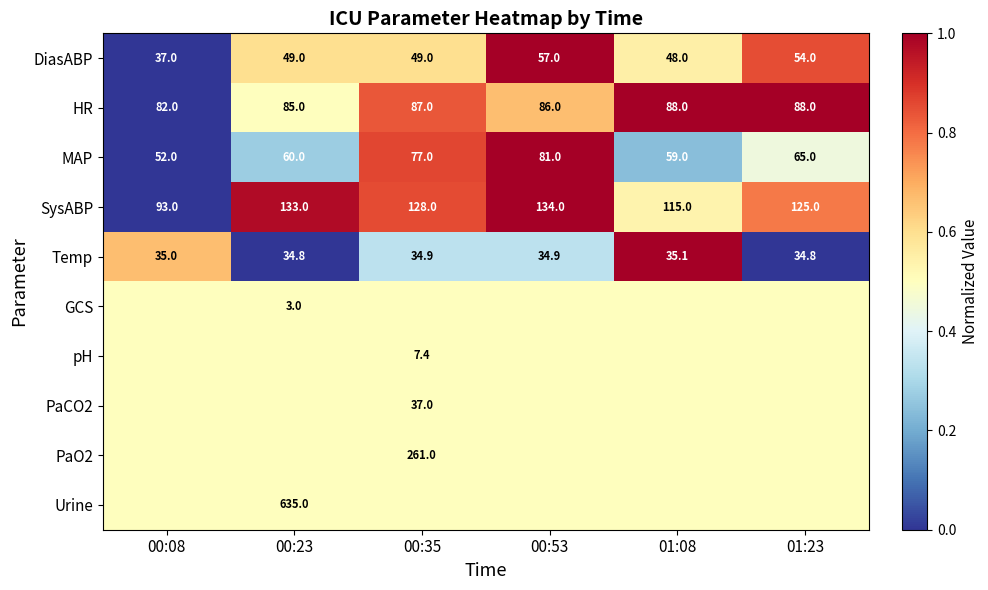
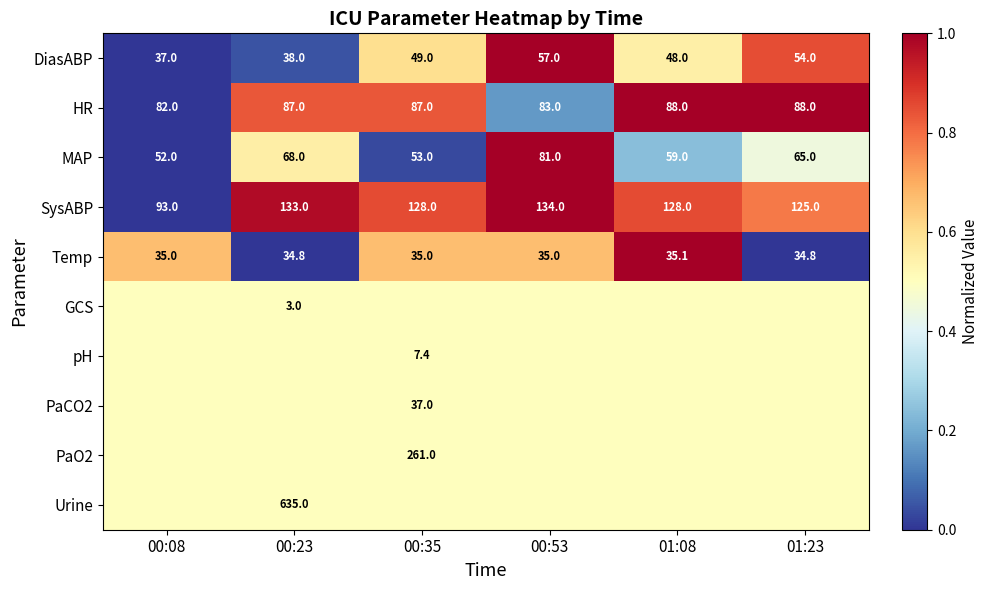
DiasABP, 00:23: 49.0 -> 38.0
HR, 00:23: 85.0 -> 87.0
HR, 00:53: 86.0 -> 83.0
MAP, 00:23: 60.0 -> 68.0
MAP, 00:35: 77.0 -> 53.0
SysABP, 01:08: 115.0 -> 128.0
Temp, 00:35: 34.9 -> 35.0
Temp, 00:53: 34.9 -> 35.0
